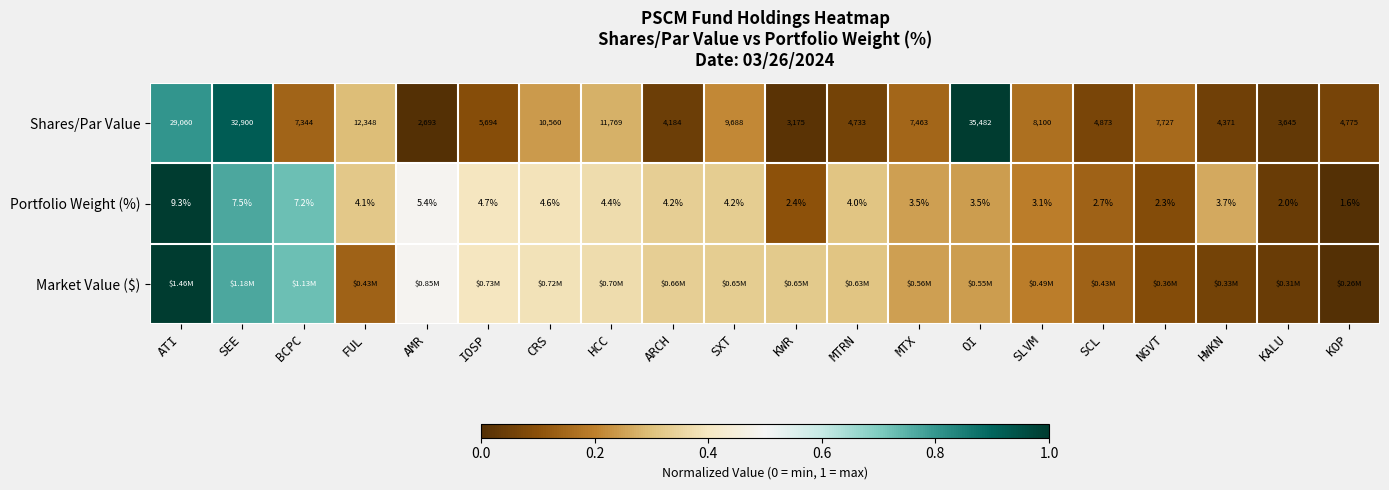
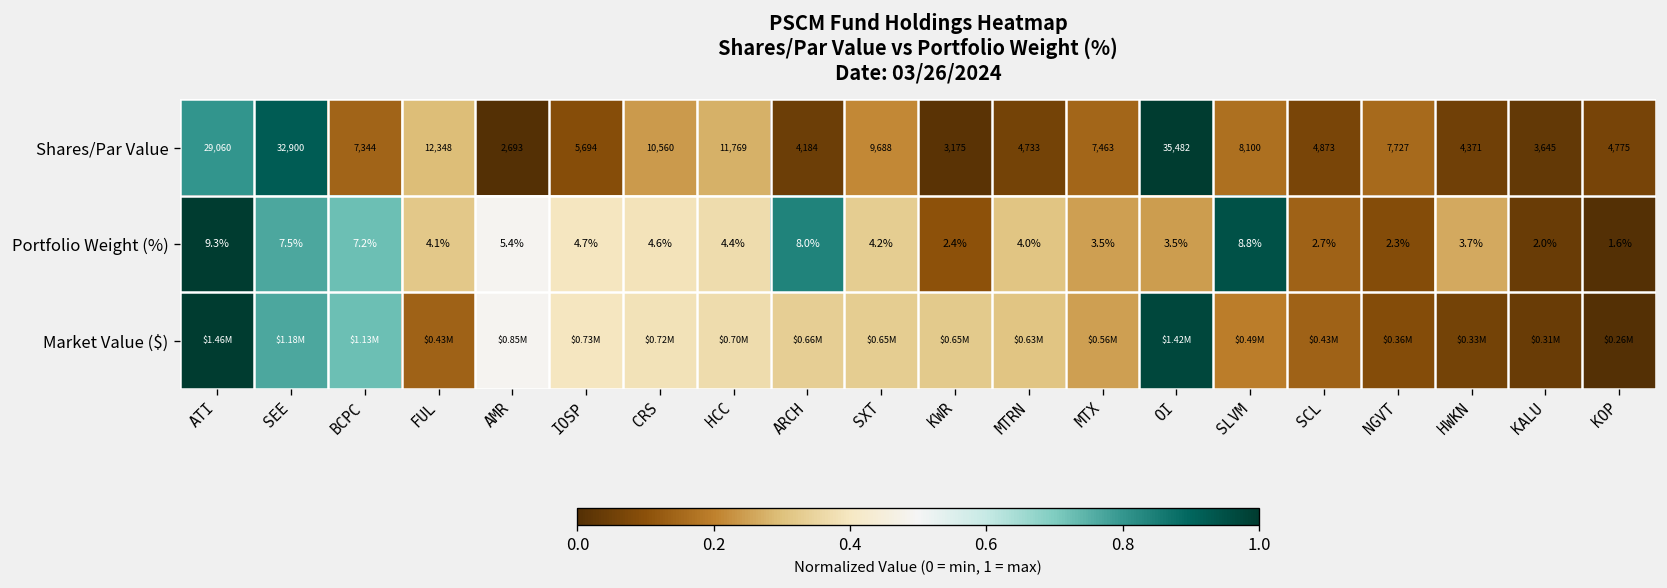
Portfolio Weight (%), ARCH: 4.2% -> 8.0%
Portfolio Weight (%), SLVM: 3.1% -> 8.8%
Market Value ($), OI: $0.55M -> $1.42M
